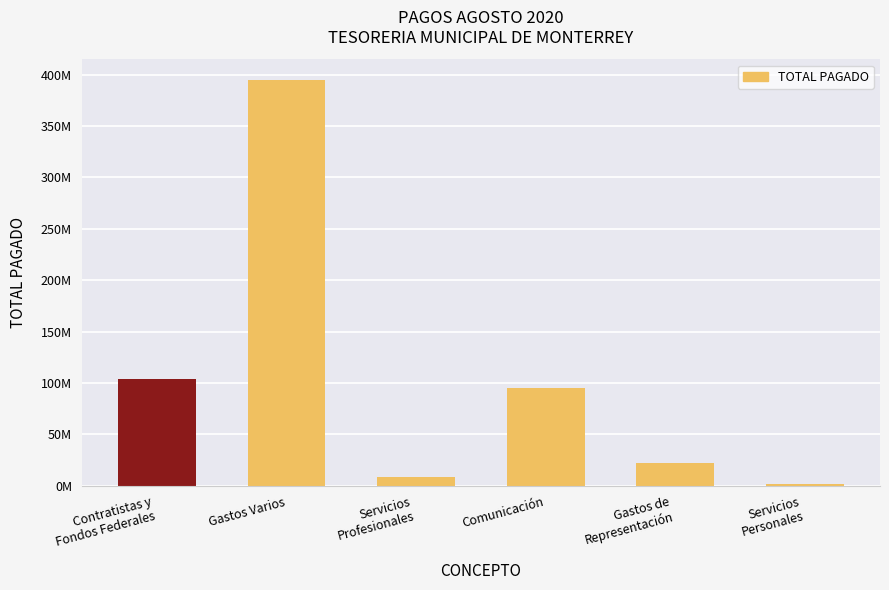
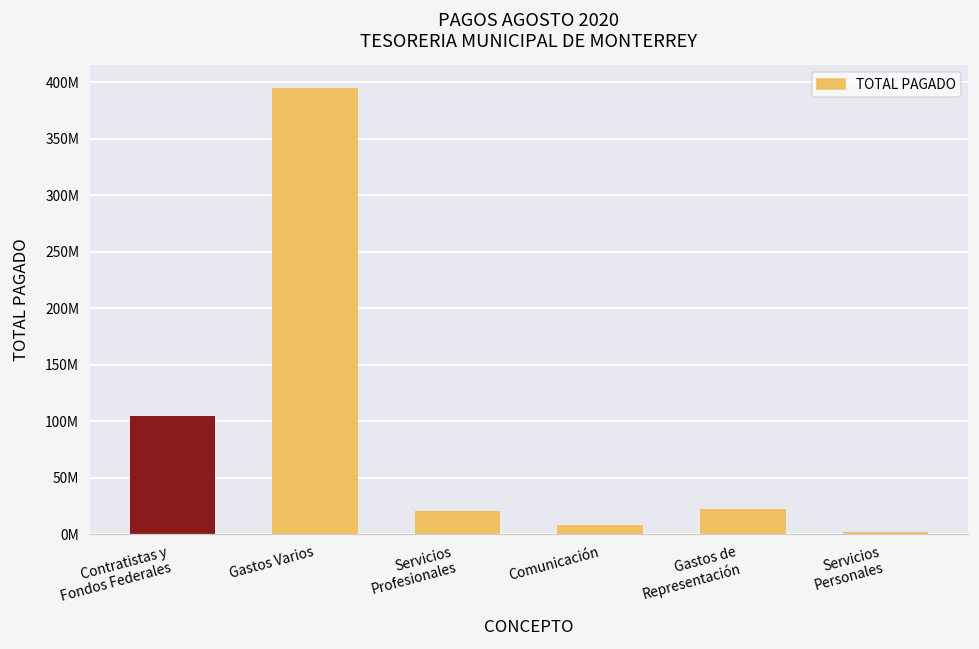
Servicios Profesionales: 8000000 -> 20000000
Comunicación: 95000000 -> 9000000
